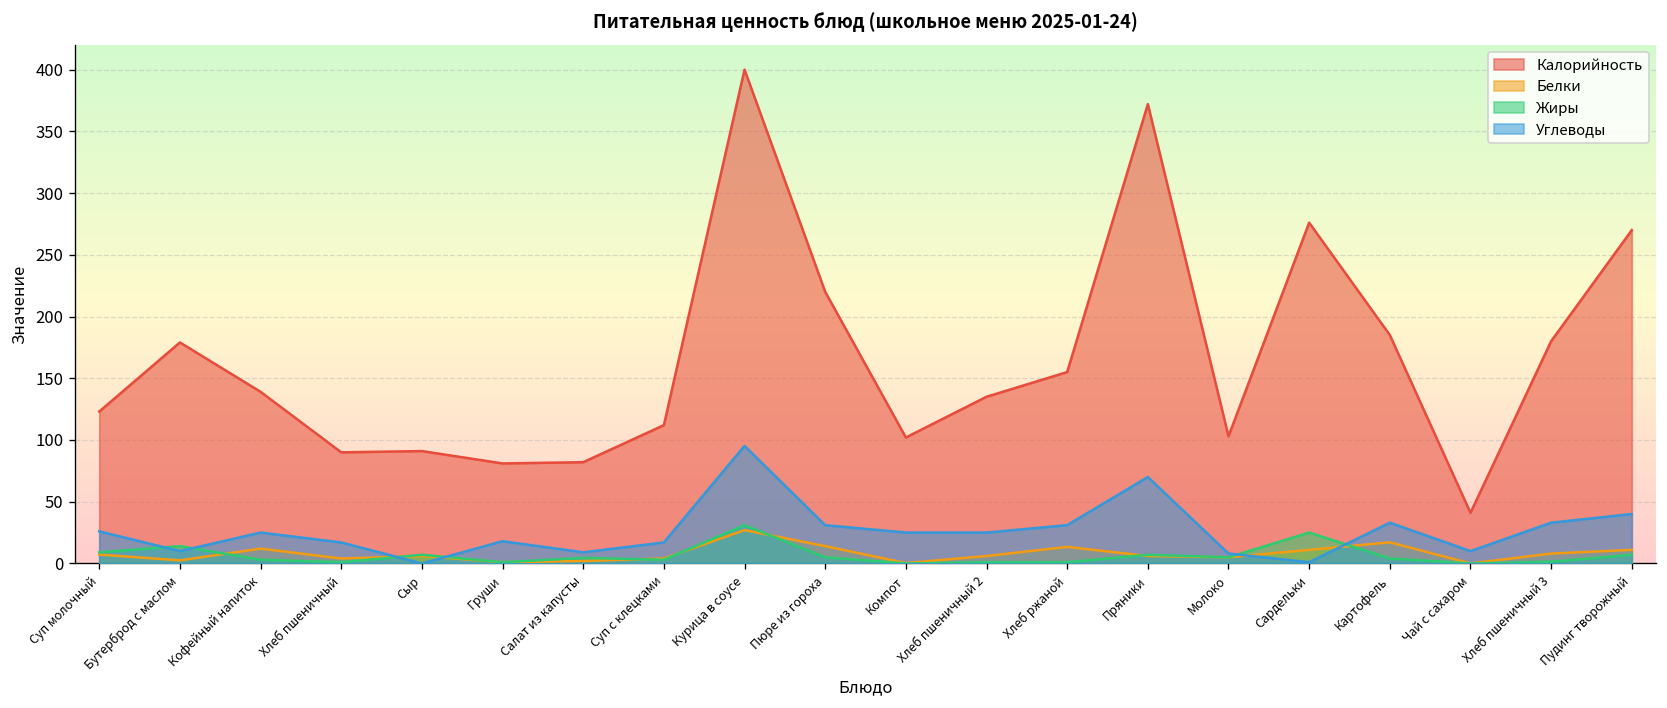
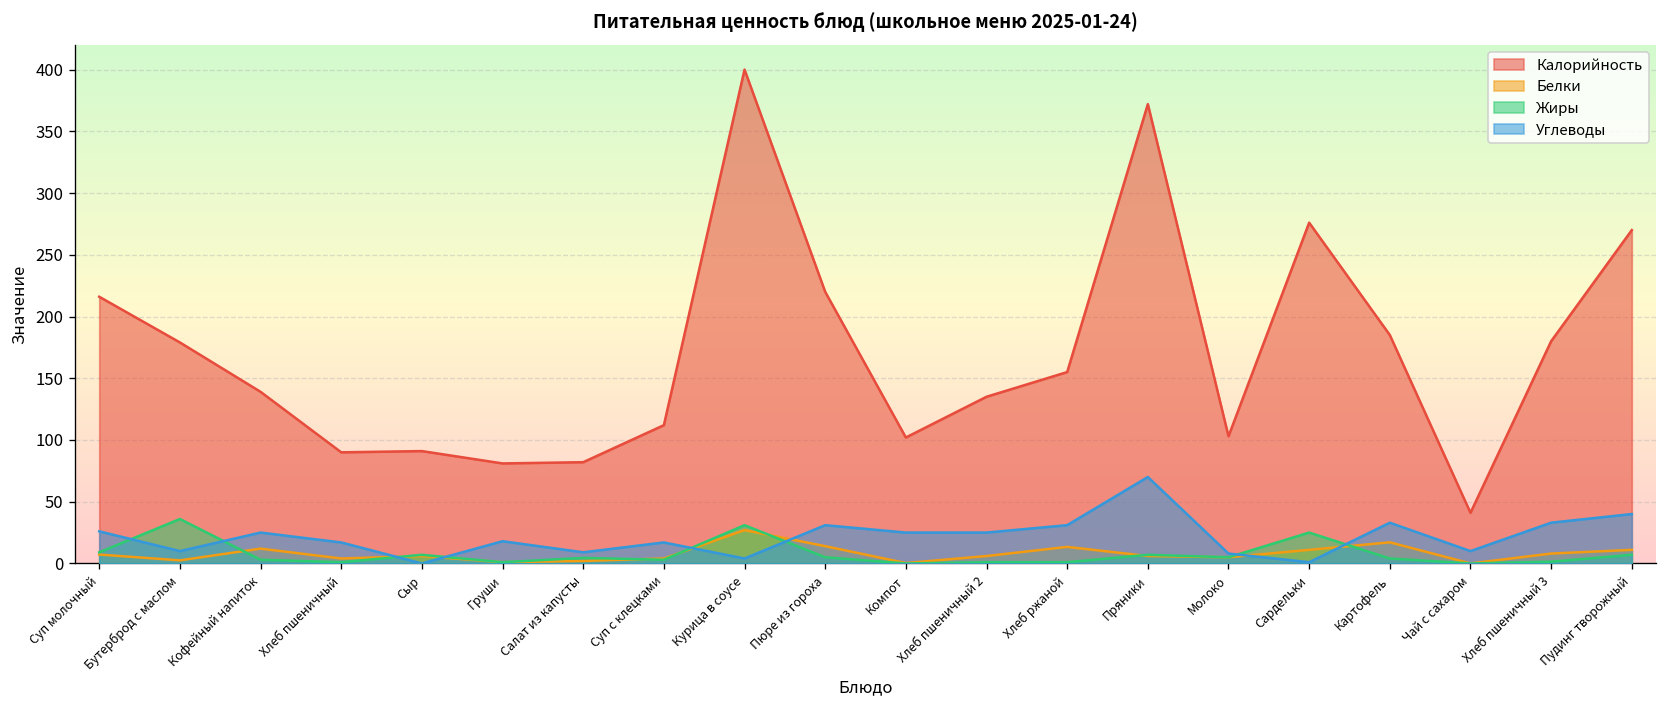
Калорийность, Суп молочный: 123 -> 216
Жиры, Бутерброд с маслом: 14 -> 36
Углеводы, Курица в соусе: 95 -> 4
